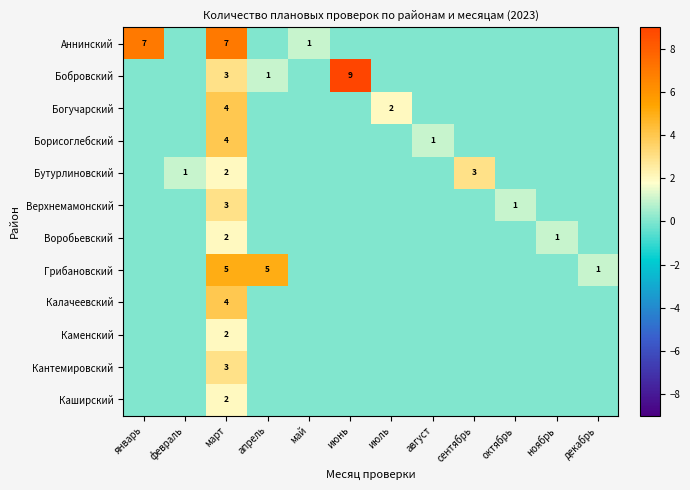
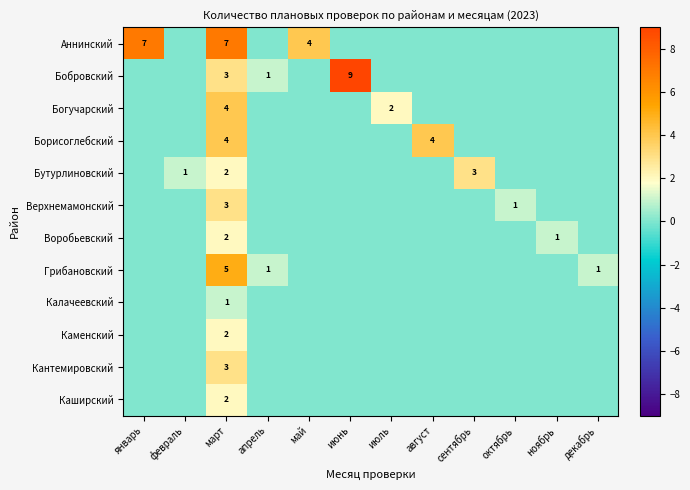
Аннинский, май: 1 -> 4
Борисоглебский, август: 1 -> 4
Грибановский, апрель: 5 -> 1
Калачеевский, март: 4 -> 1
